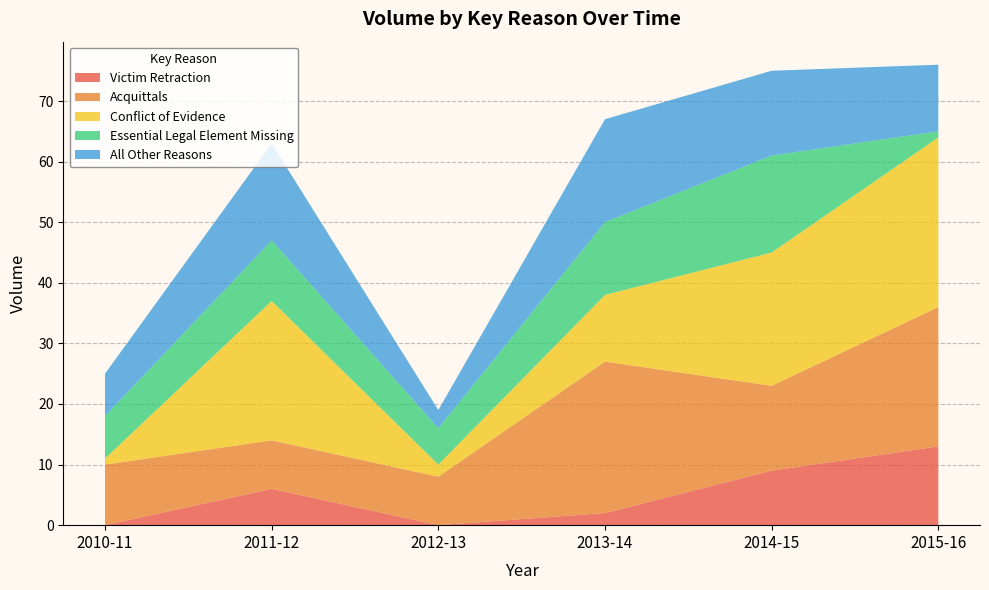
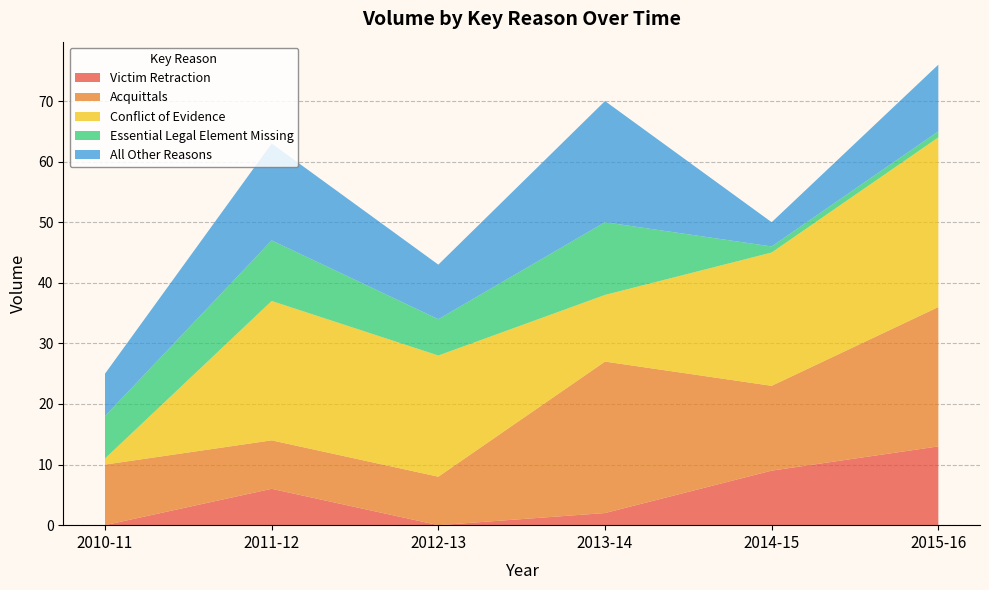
Conflict of Evidence, 2012-13: 2 -> 20
All Other Reasons, 2012-13: 3 -> 9
All Other Reasons, 2013-14: 17 -> 20
Essential Legal Element Missing, 2014-15: 16 -> 1
All Other Reasons, 2014-15: 14 -> 4
